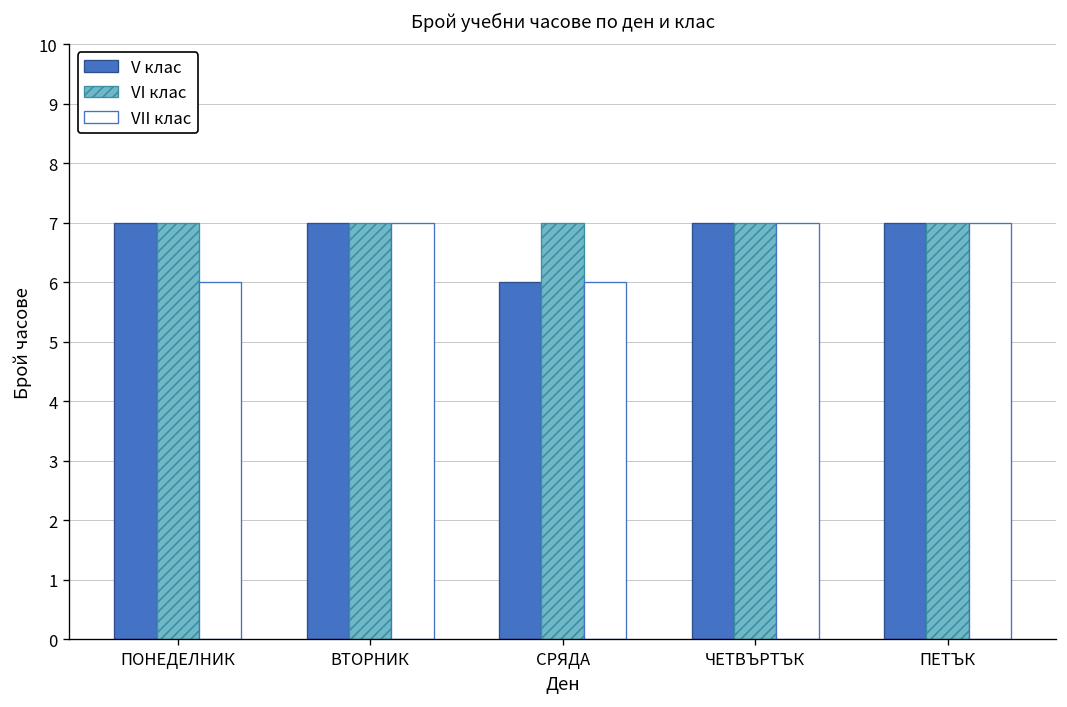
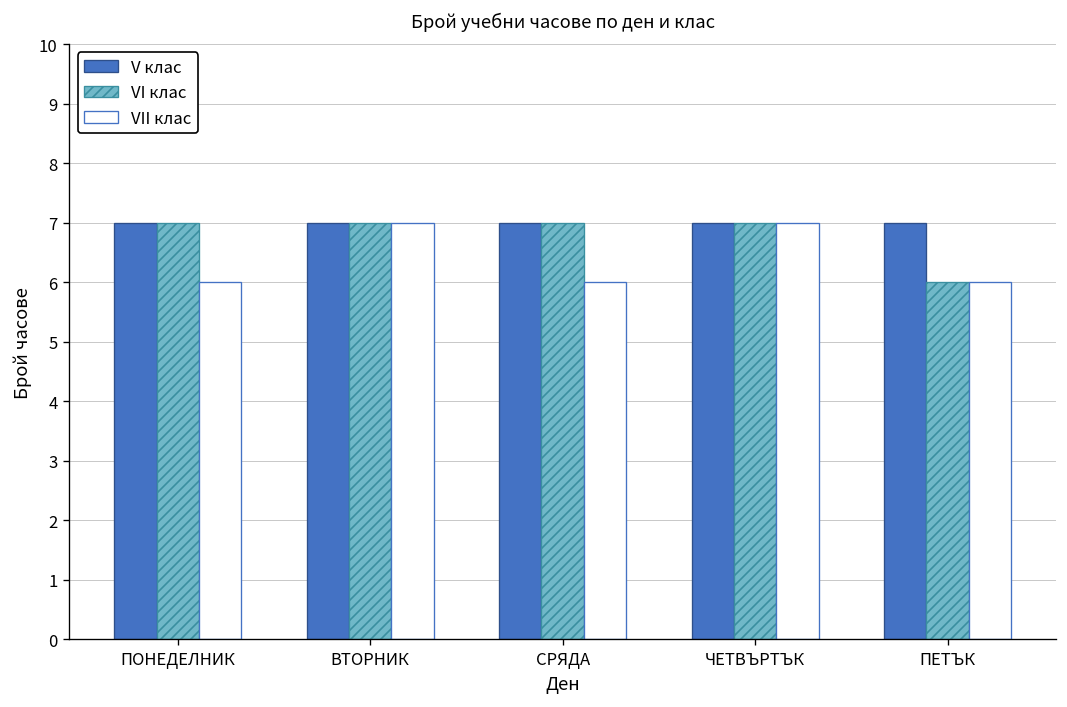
V клас, СРЯДА: 6 -> 7
VI клас, ПЕТЪК: 7 -> 6
VII клас, ПЕТЪК: 7 -> 6
